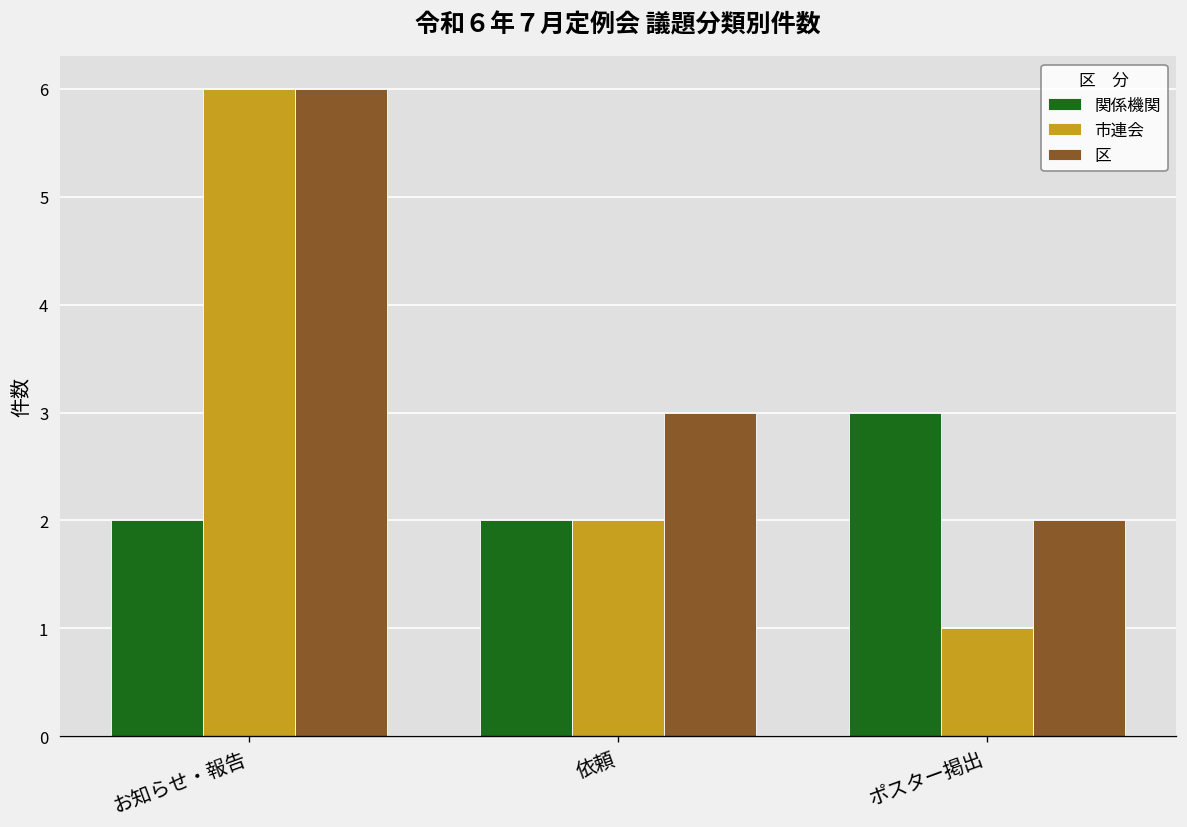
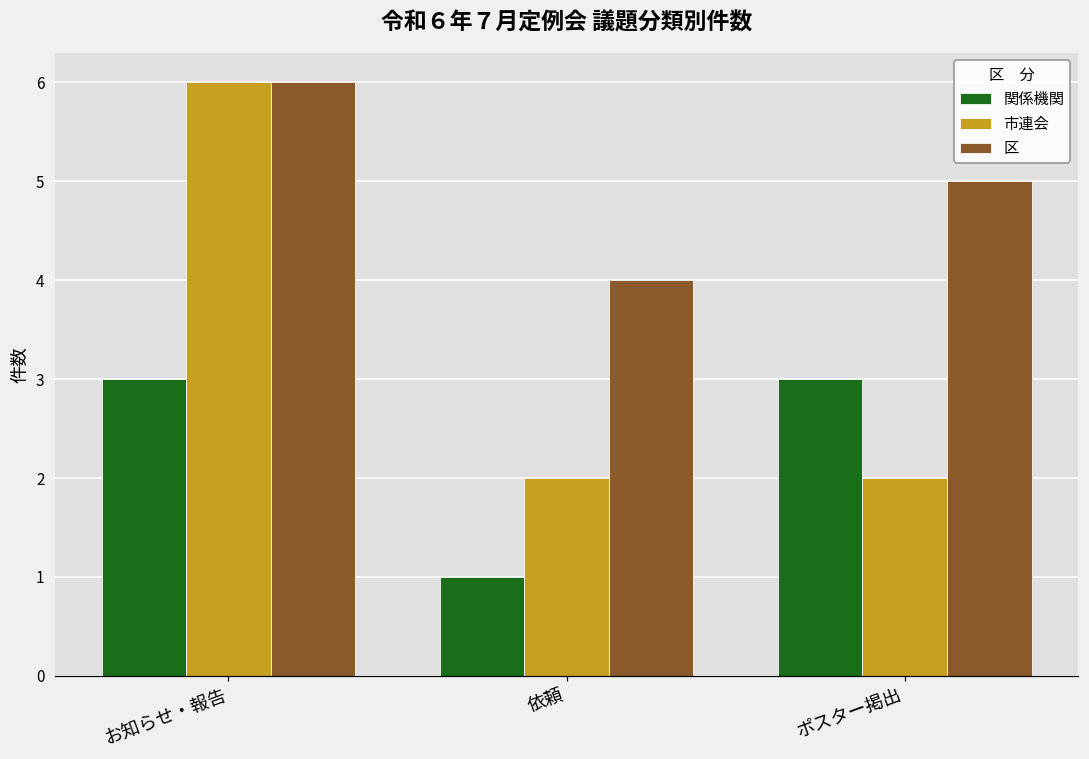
関係機関, お知らせ・報告: 2 -> 3
関係機関, 依頼: 2 -> 1
区, 依頼: 3 -> 4
市連会, ポスター掲出: 1 -> 2
区, ポスター掲出: 2 -> 5
